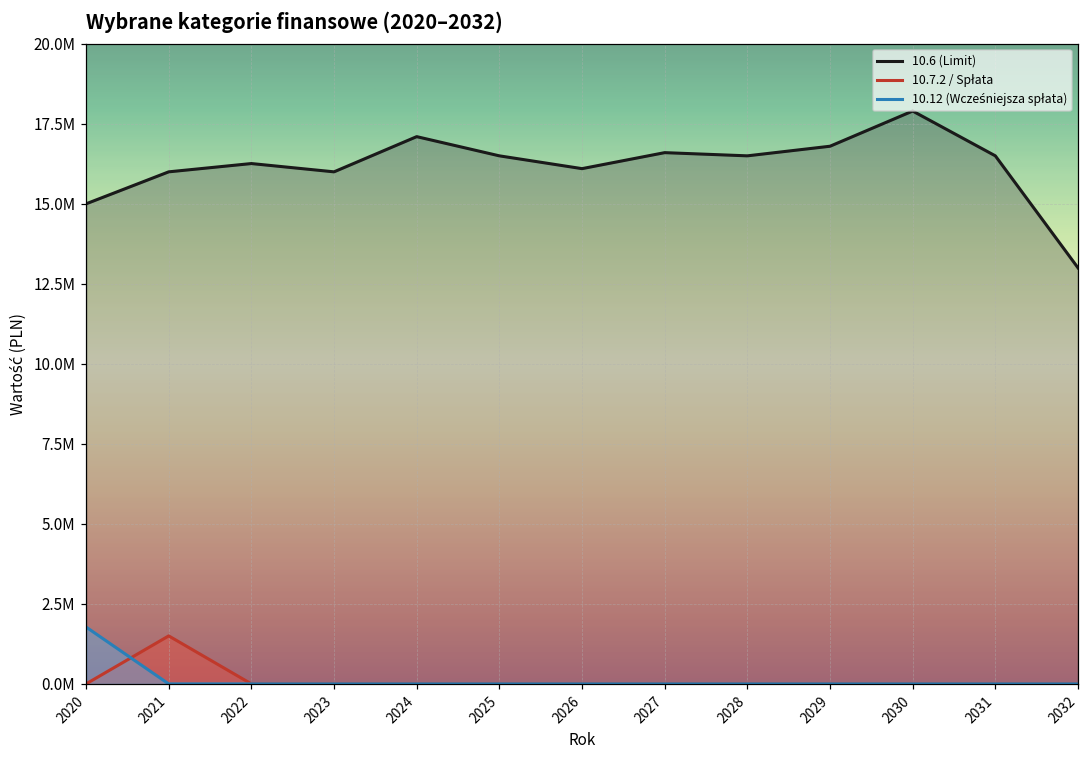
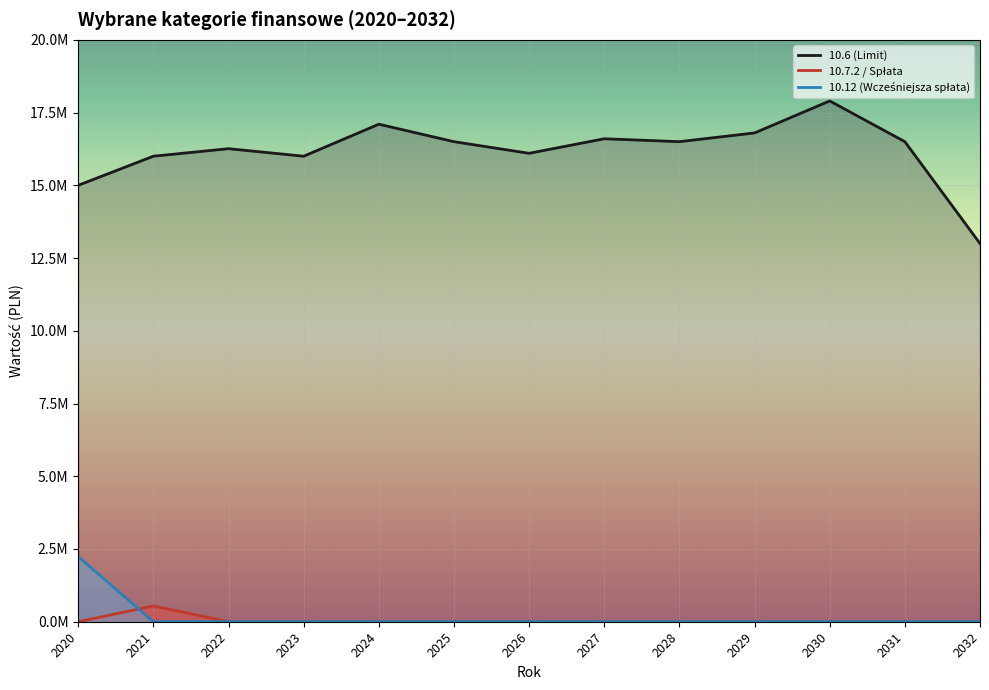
10.12 (Wcześniejsza spłata), 2020: 1800000 -> 2200000
10.7.2 / Spłata, 2021: 1500000 -> 500000
